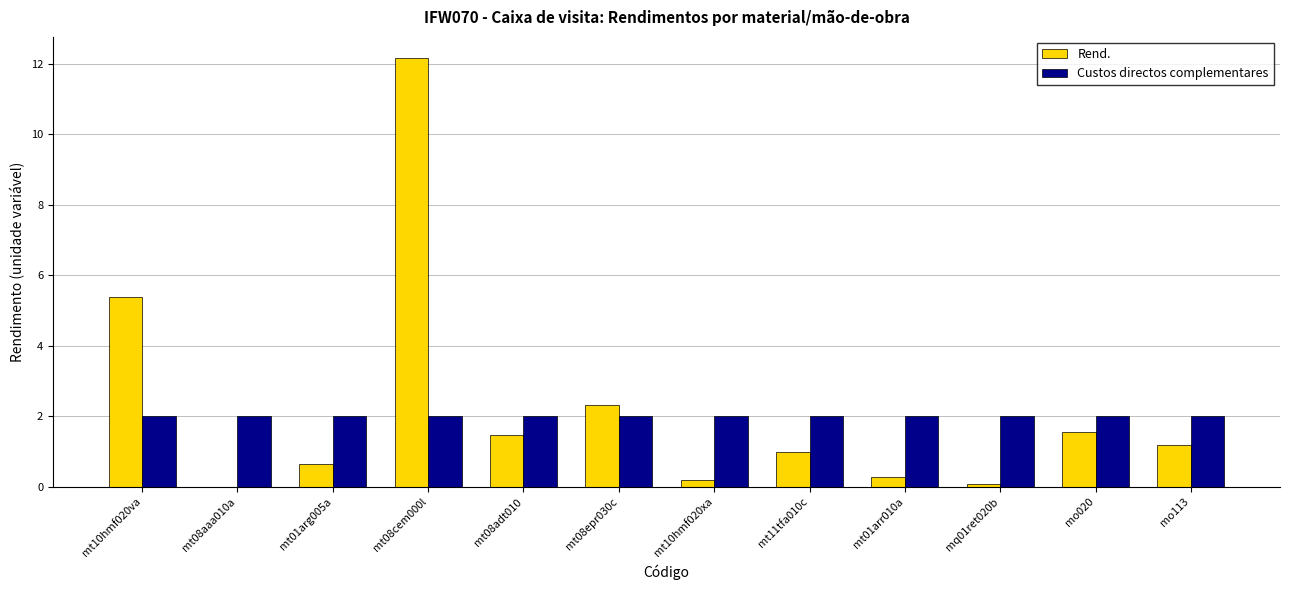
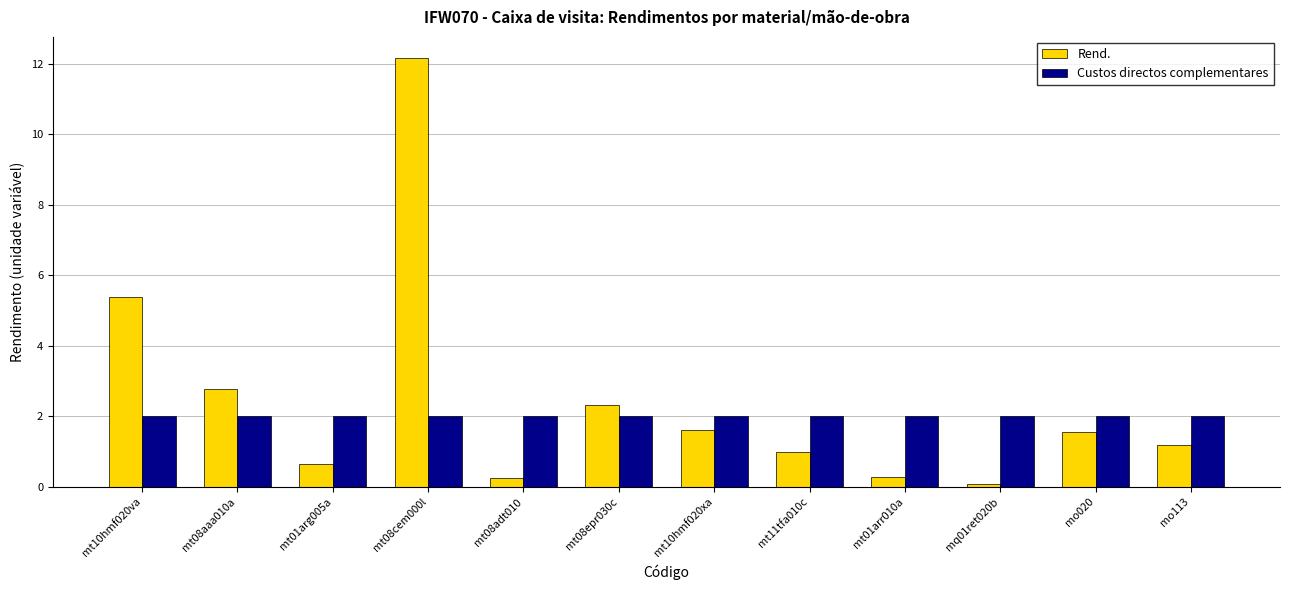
Rend., mt08aaa010a: 0.0 -> 2.8
Rend., mt08adt010: 1.5 -> 0.2
Rend., mt10hmf020xa: 0.2 -> 1.6
